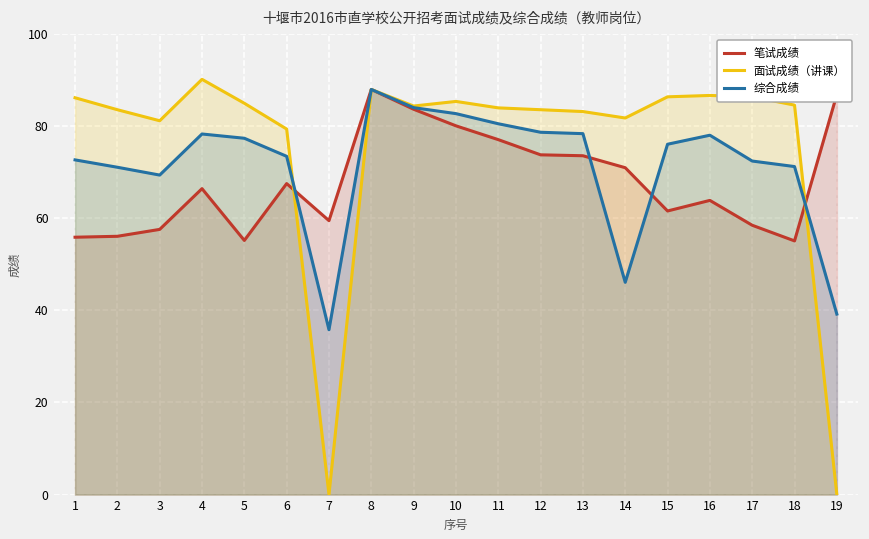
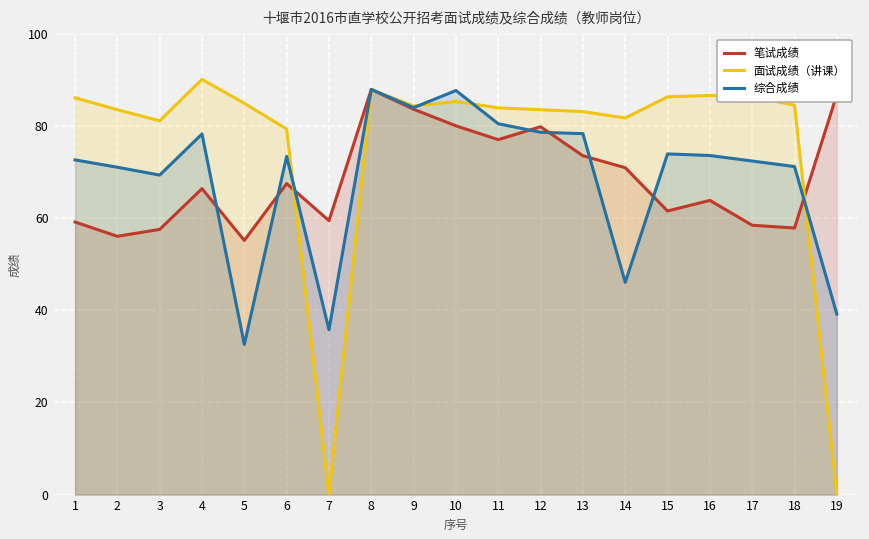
笔试成绩, 1: 56 -> 59
综合成绩, 5: 77 -> 33
综合成绩, 10: 83 -> 88
笔试成绩, 12: 74 -> 80
综合成绩, 15: 76 -> 74
综合成绩, 16: 78 -> 74
笔试成绩, 18: 55 -> 58
